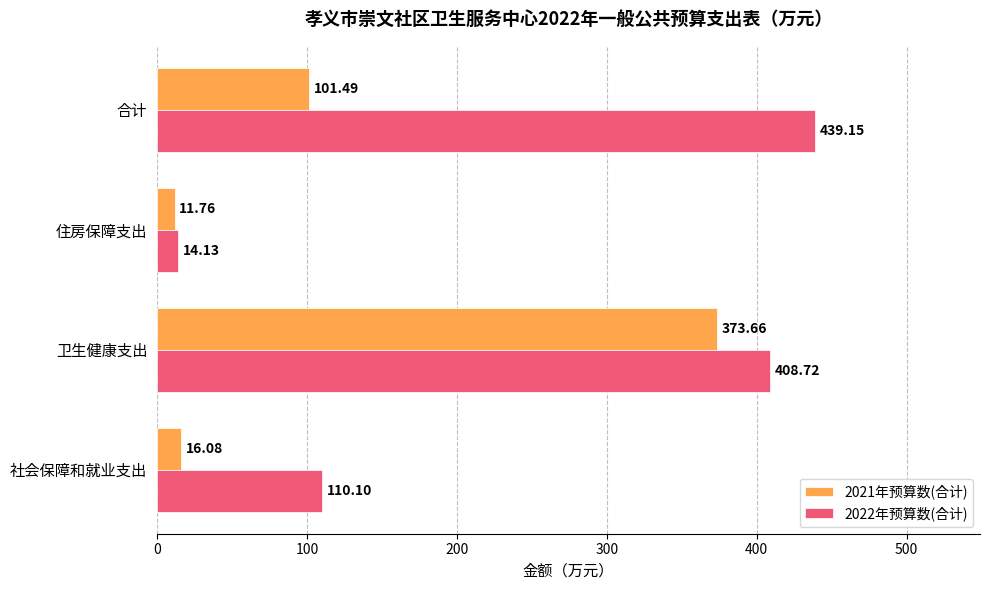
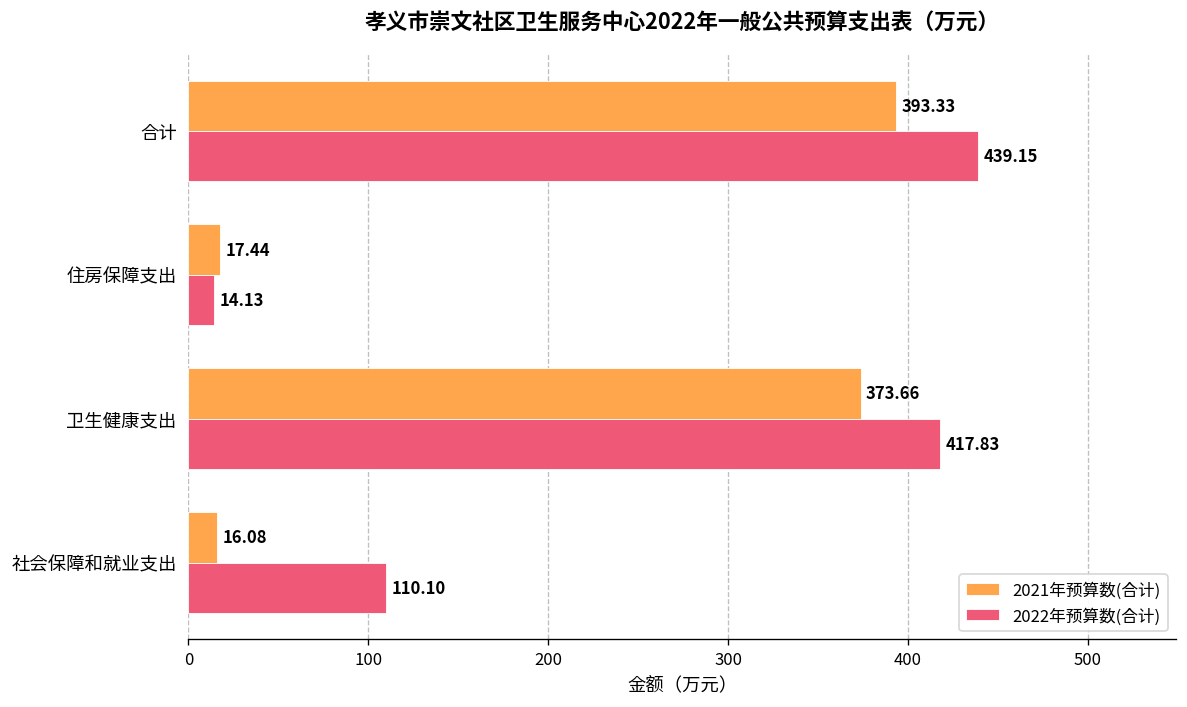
2021年预算数(合计), 合计: 101.49 -> 393.33
2021年预算数(合计), 住房保障支出: 11.76 -> 17.44
2022年预算数(合计), 卫生健康支出: 408.72 -> 417.83
